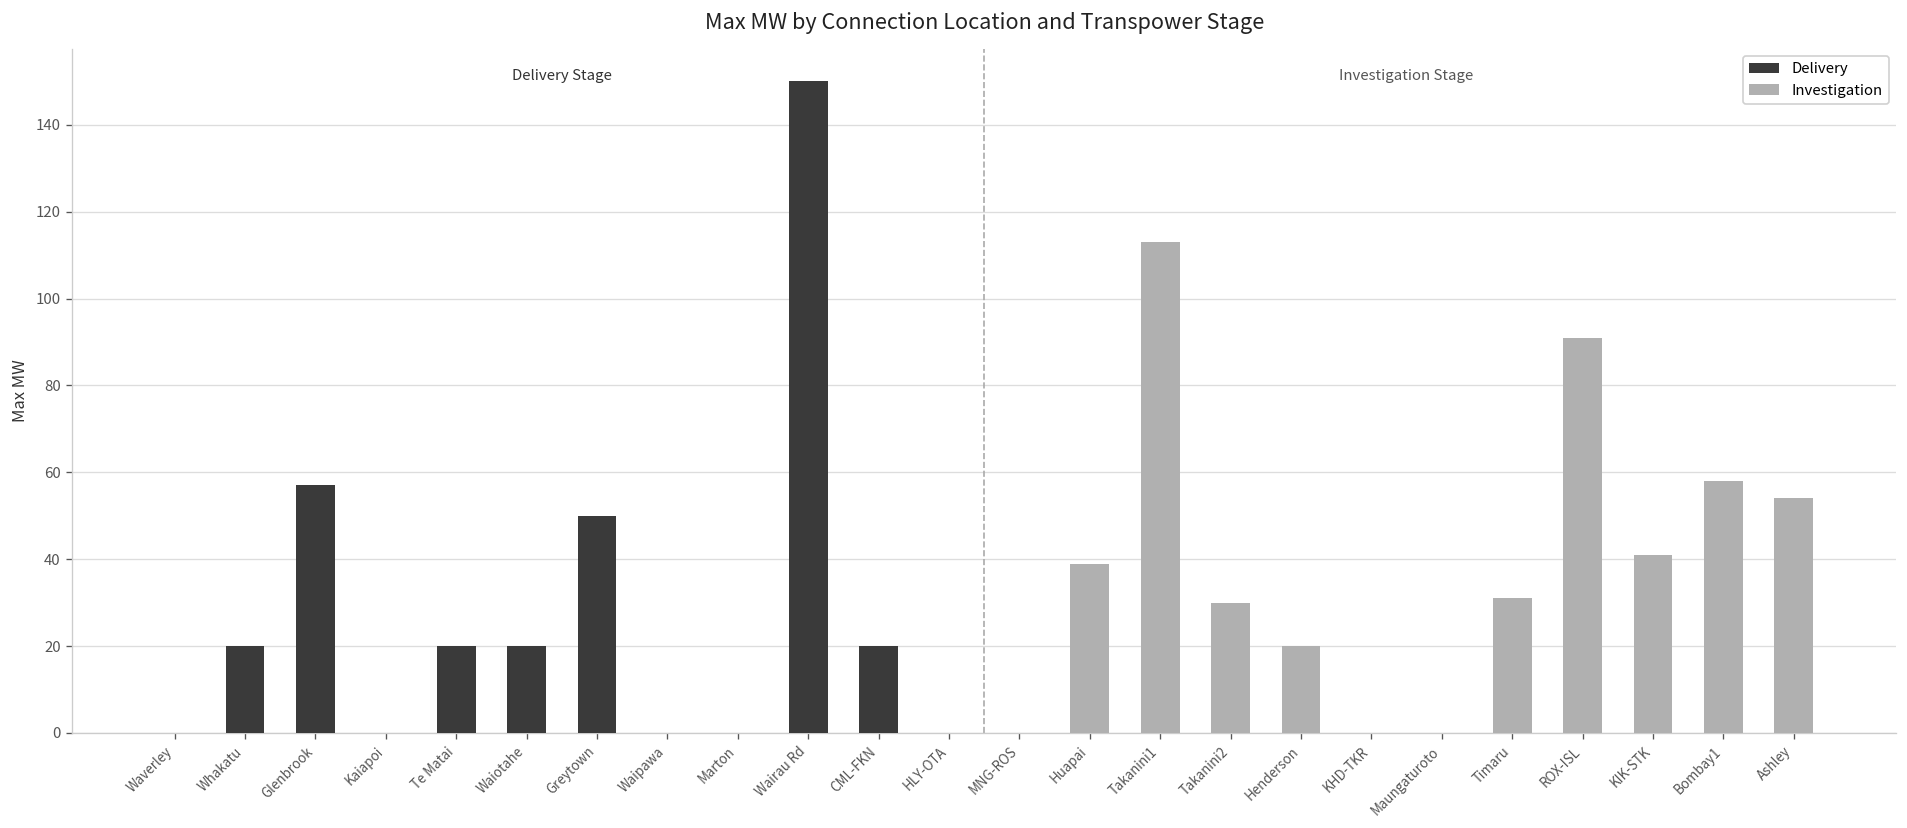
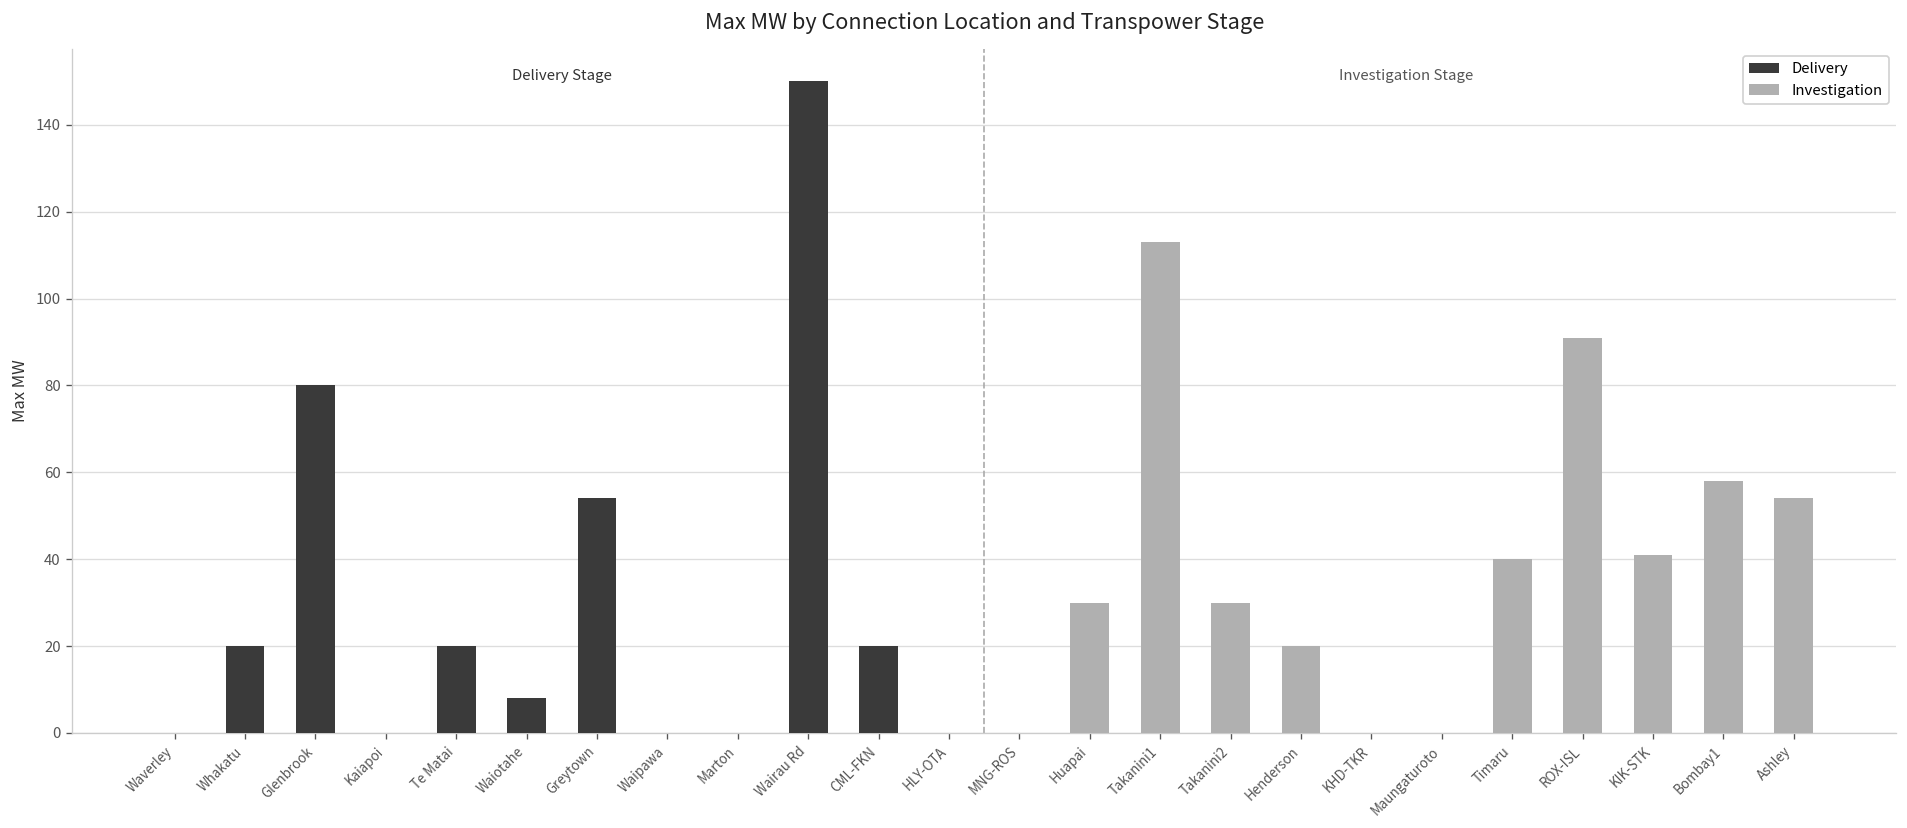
Delivery, Glenbrook: 57 -> 80
Delivery, Waiotahe: 20 -> 8
Delivery, Greytown: 50 -> 54
Investigation, Huapai: 39 -> 30
Investigation, Timaru: 31 -> 40
